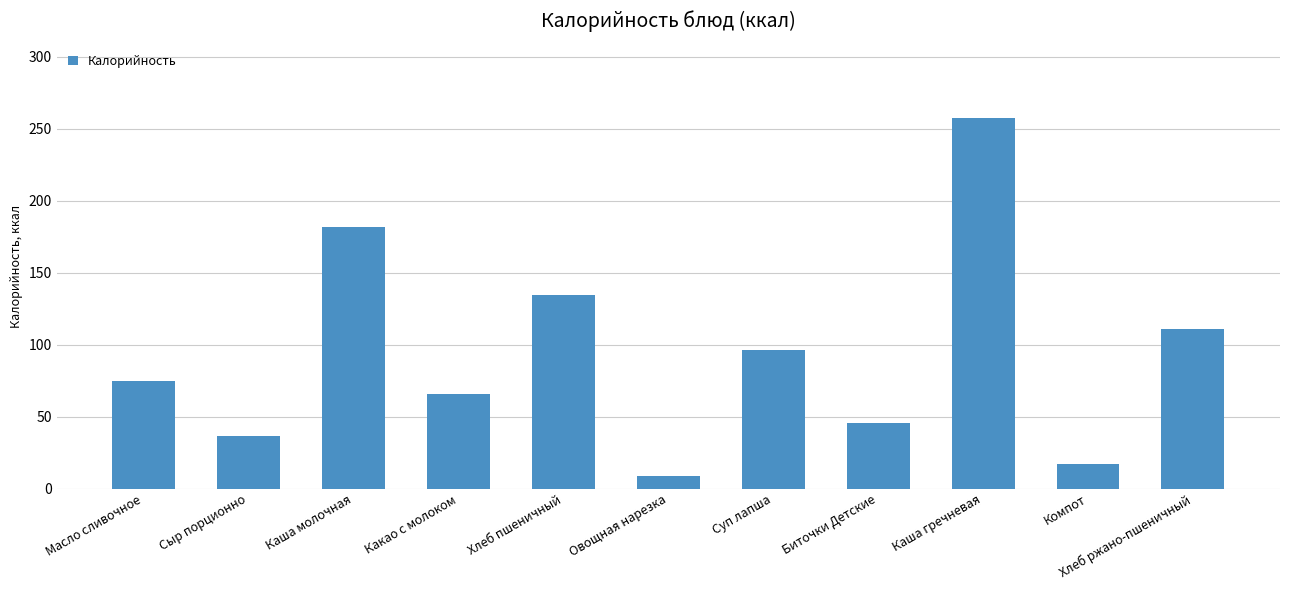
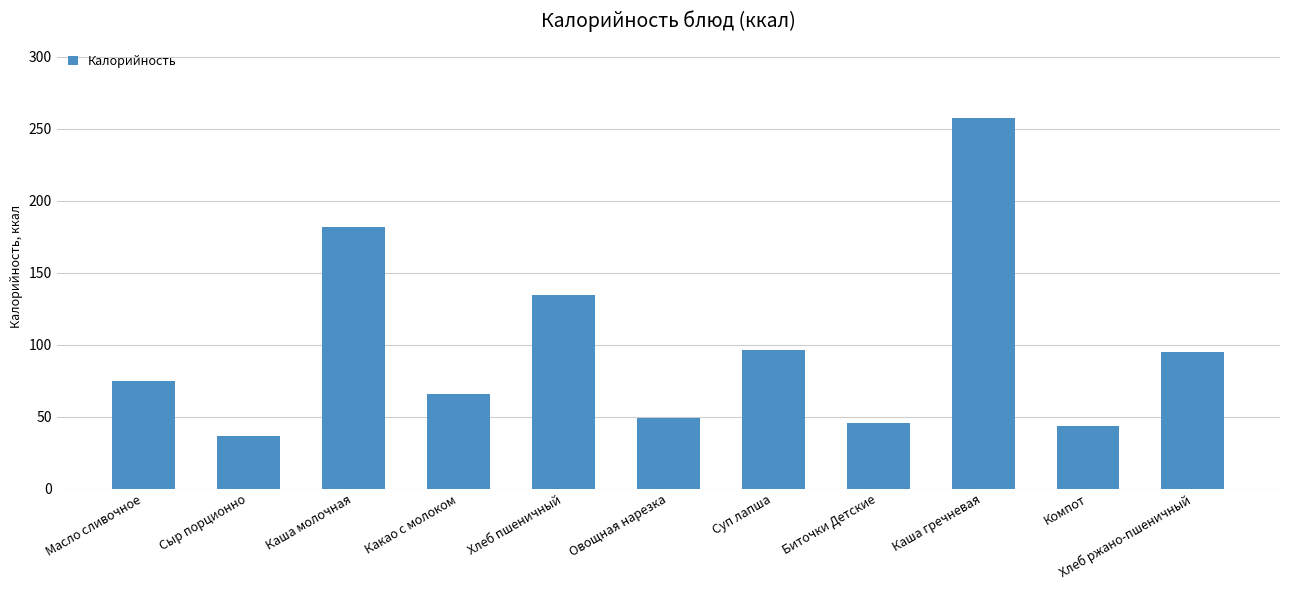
Овощная нарезка: 9 -> 49
Компот: 17 -> 44
Хлеб ржано-пшеничный: 111 -> 95
